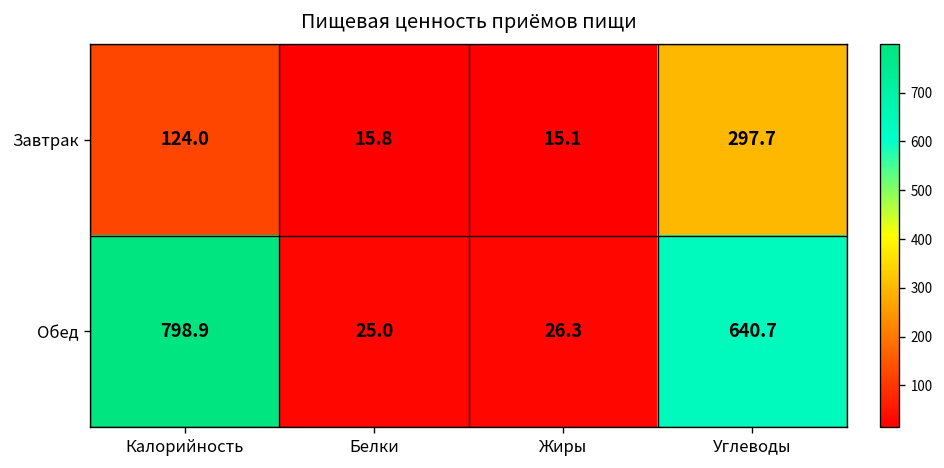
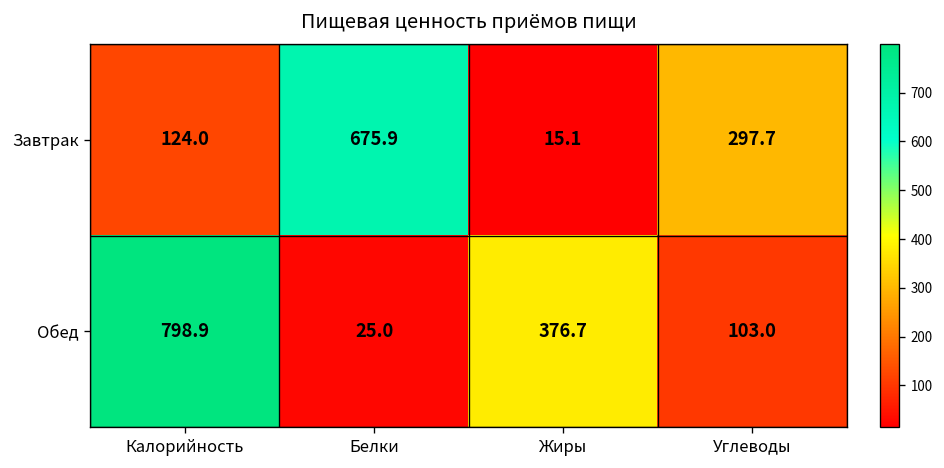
Завтрак, Белки: 15.8 -> 675.9
Обед, Жиры: 26.3 -> 376.7
Обед, Углеводы: 640.7 -> 103.0
